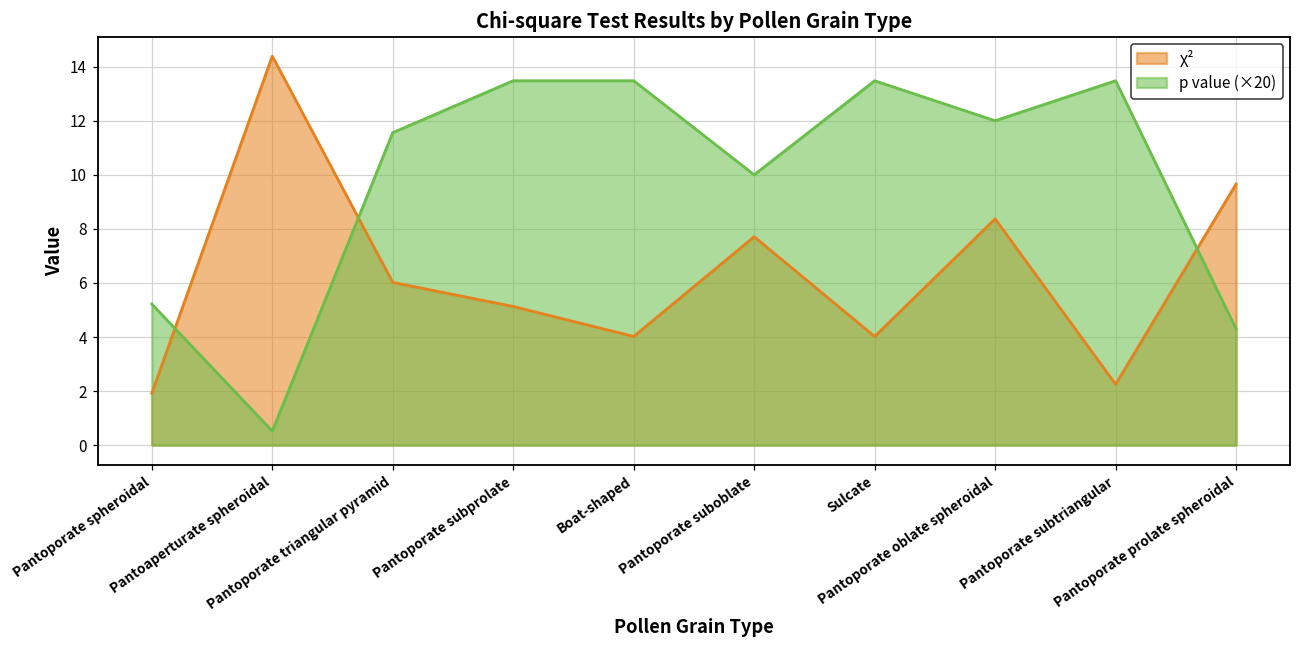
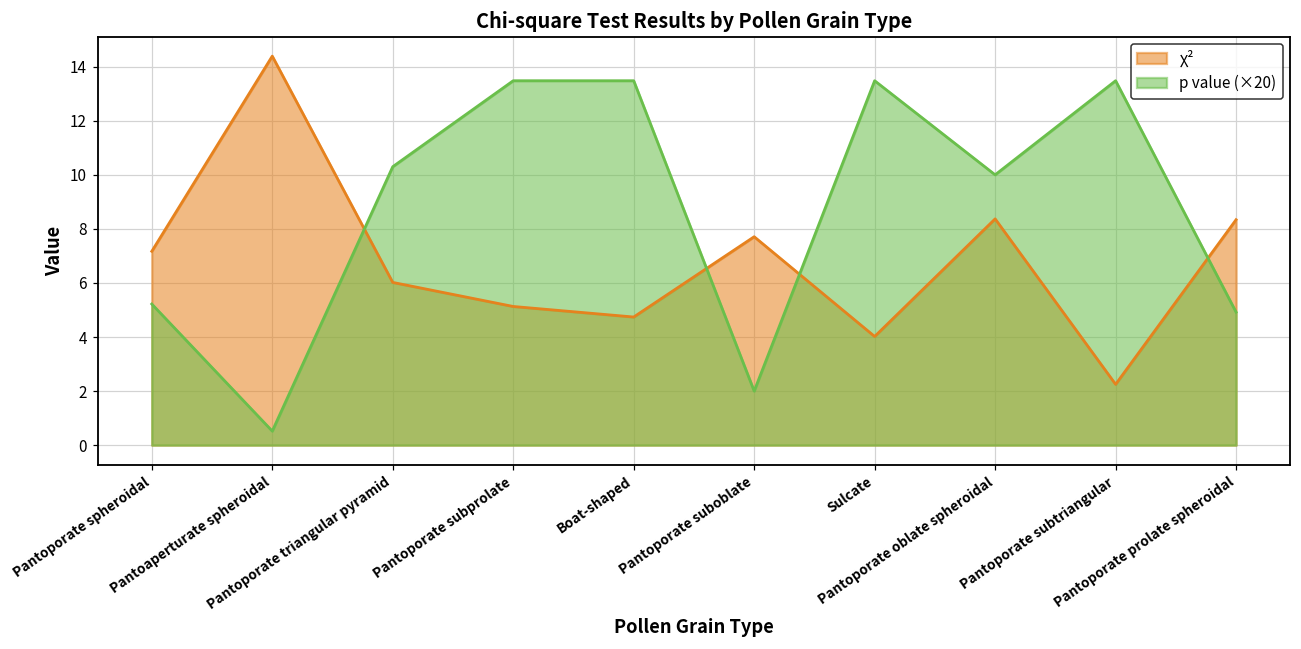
χ², Pantoporate spheroidal: 1.9 -> 7.2
p value (×20), Pantoporate triangular pyramid: 11.6 -> 10.3
χ², Boat-shaped: 4.0 -> 4.7
p value (×20), Pantoporate suboblate: 10.0 -> 2.0
p value (×20), Pantoporate oblate spheroidal: 12.0 -> 10.0
χ², Pantoporate prolate spheroidal: 9.7 -> 8.3
p value (×20), Pantoporate prolate spheroidal: 4.3 -> 4.9
